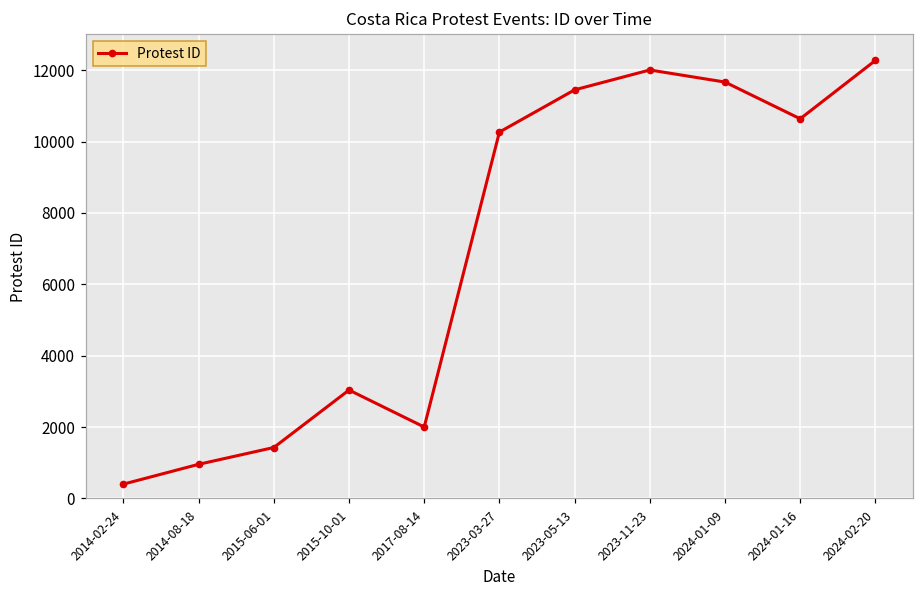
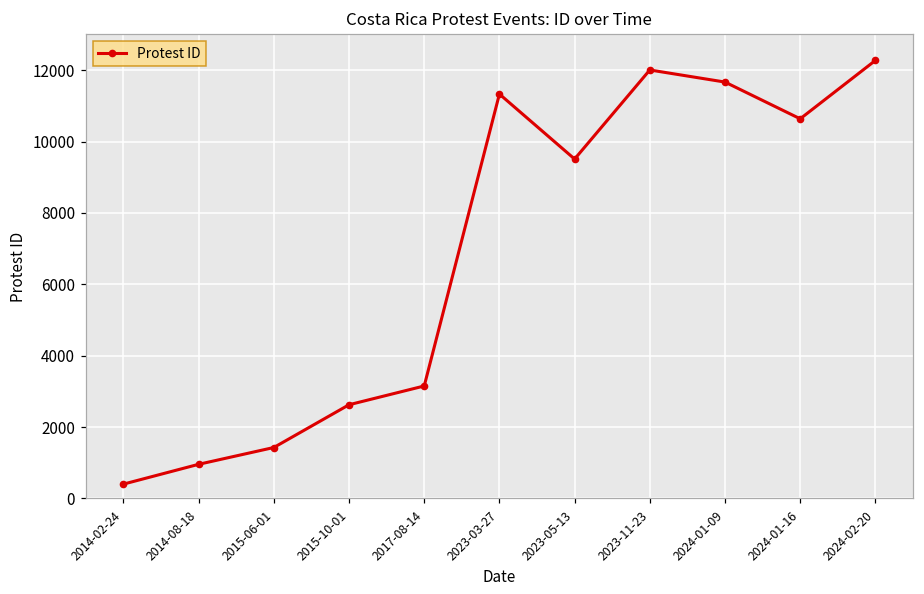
2015-10-01: 3000 -> 2600
2017-08-14: 2000 -> 3200
2023-03-27: 10300 -> 11300
2023-05-13: 11400 -> 9500
